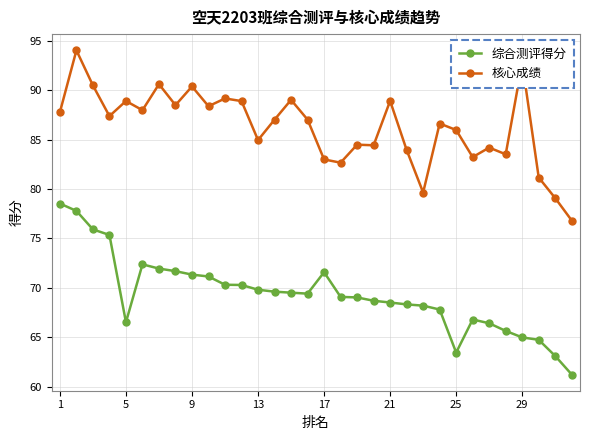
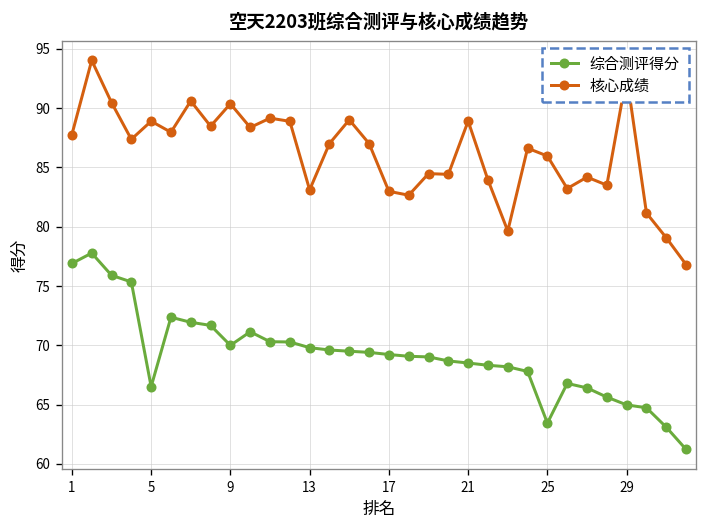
综合测评得分, 1: 79 -> 77
综合测评得分, 9: 71 -> 70
核心成绩, 13: 85 -> 83
综合测评得分, 17: 72 -> 69
